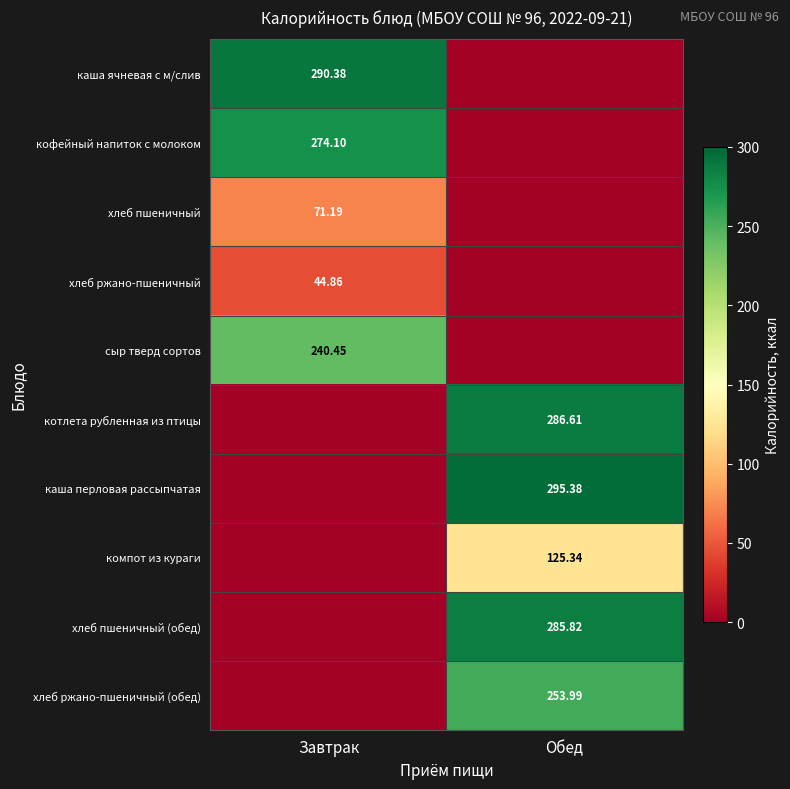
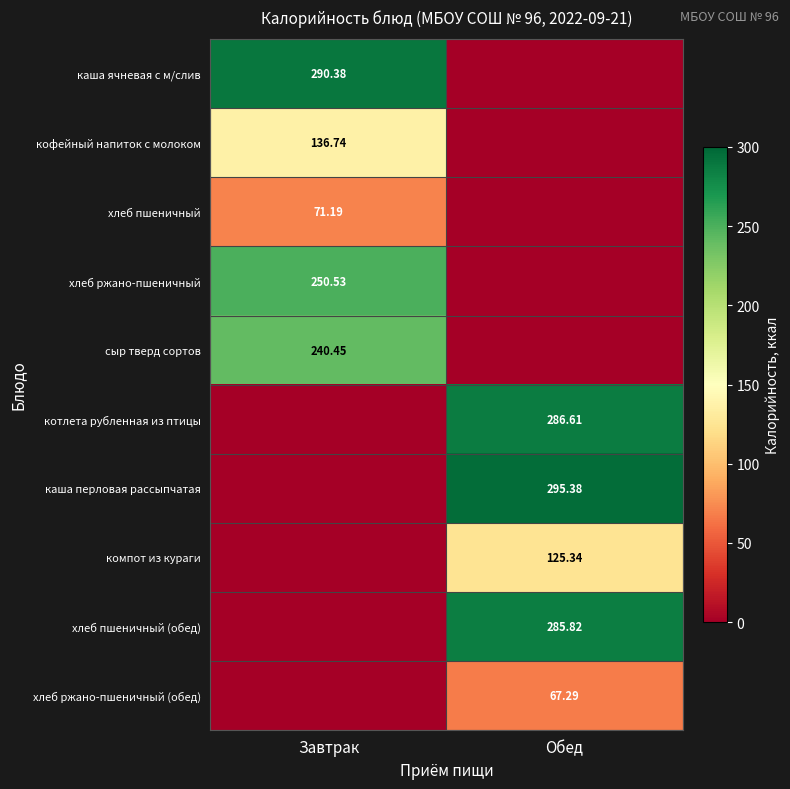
кофейный напиток с молоком, Завтрак: 274.10 -> 136.74
хлеб ржано-пшеничный, Завтрак: 44.86 -> 250.53
хлеб ржано-пшеничный (обед), Обед: 253.99 -> 67.29
